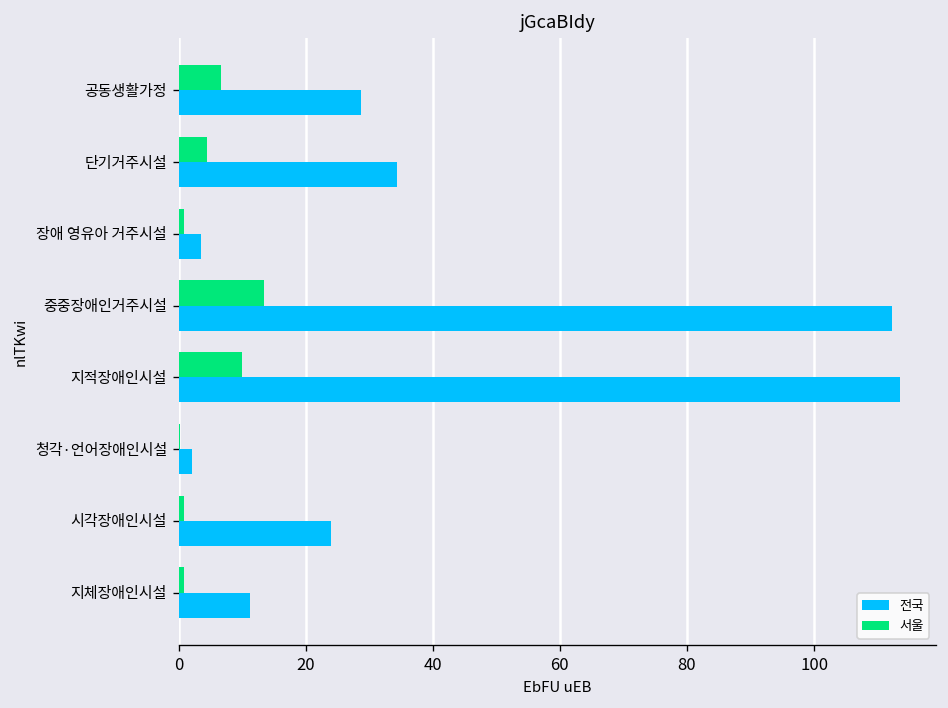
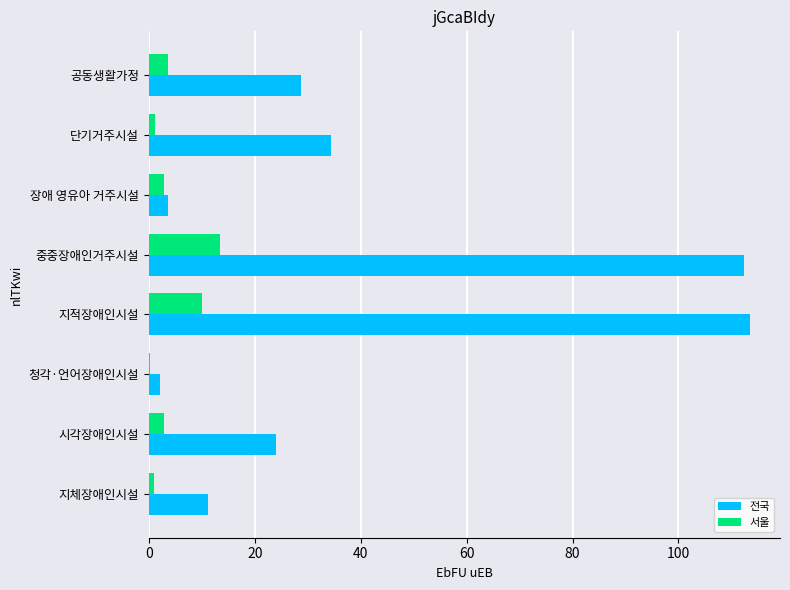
서울, 공동생활가정: 7 -> 4
서울, 단기거주시설: 4 -> 1
서울, 장애 영유아 거주시설: 1 -> 3
서울, 시각장애인시설: 1 -> 3
